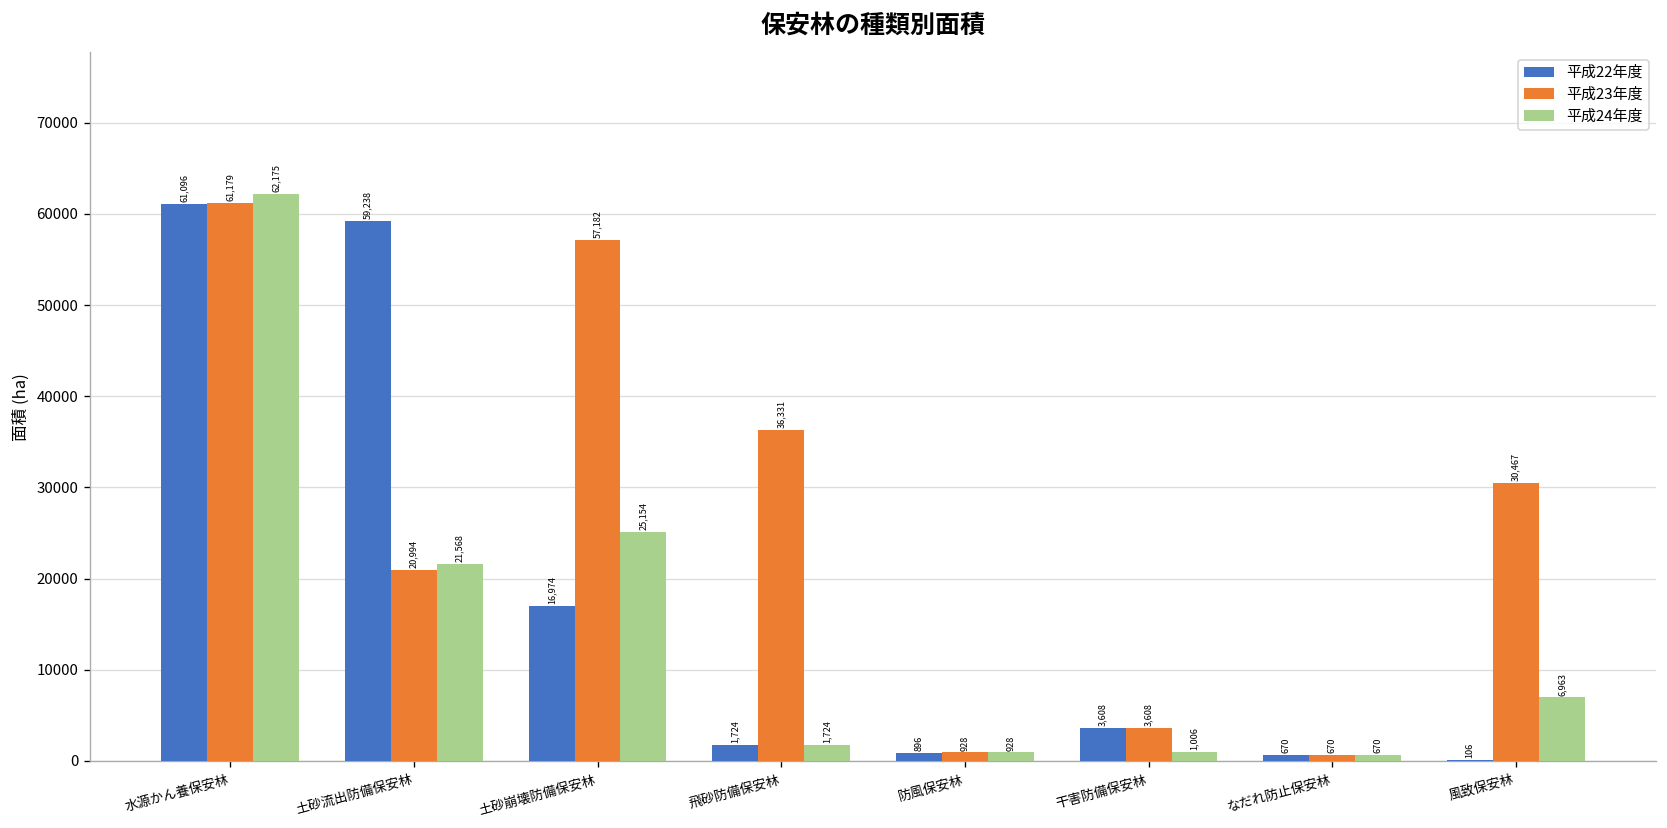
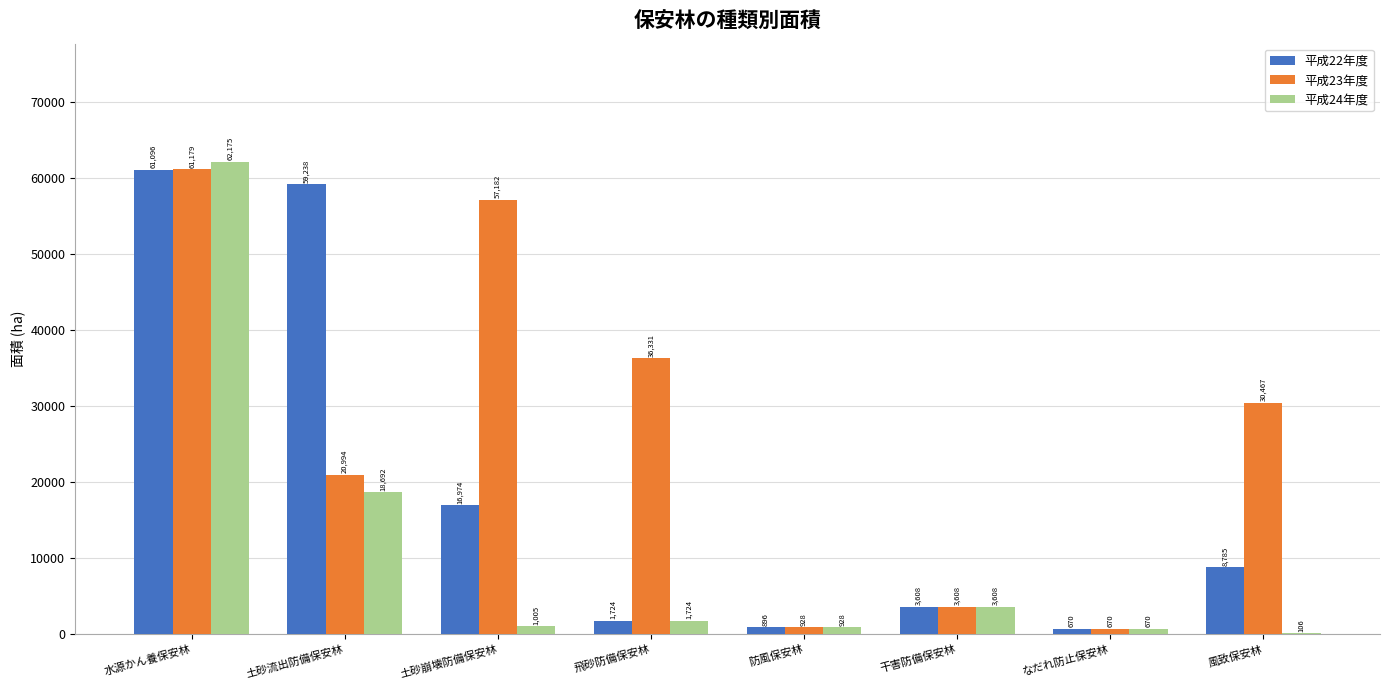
平成24年度, 土砂流出防備保安林: 21,568 -> 18,692
平成24年度, 土砂崩壊防備保安林: 25,154 -> 1,005
平成24年度, 干害防備保安林: 1,006 -> 3,608
平成22年度, 風致保安林: 106 -> 8,785
平成24年度, 風致保安林: 6,963 -> 106
